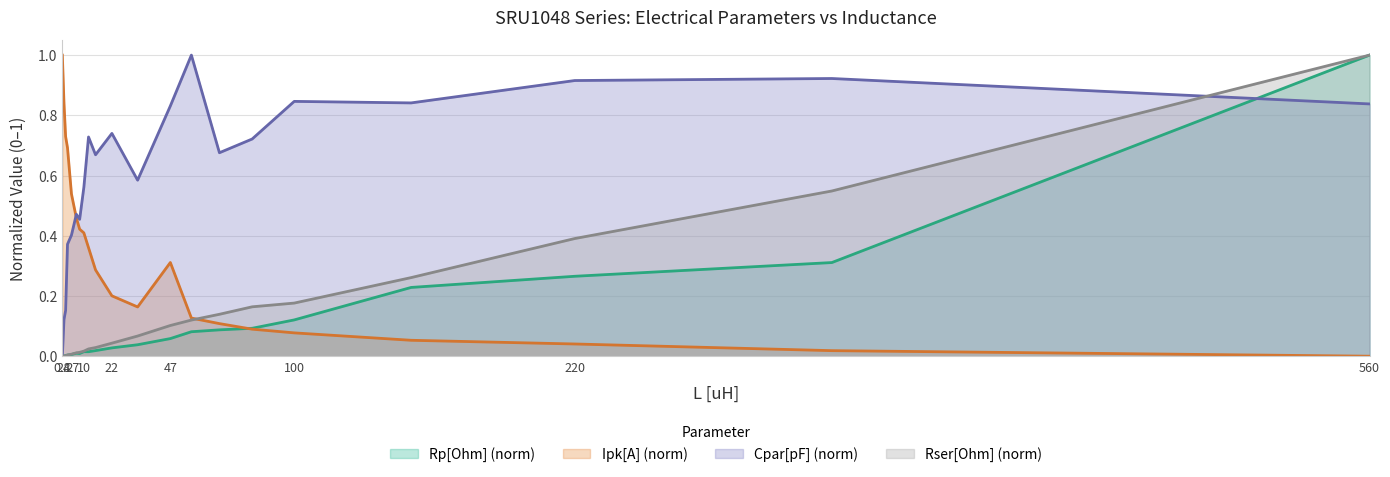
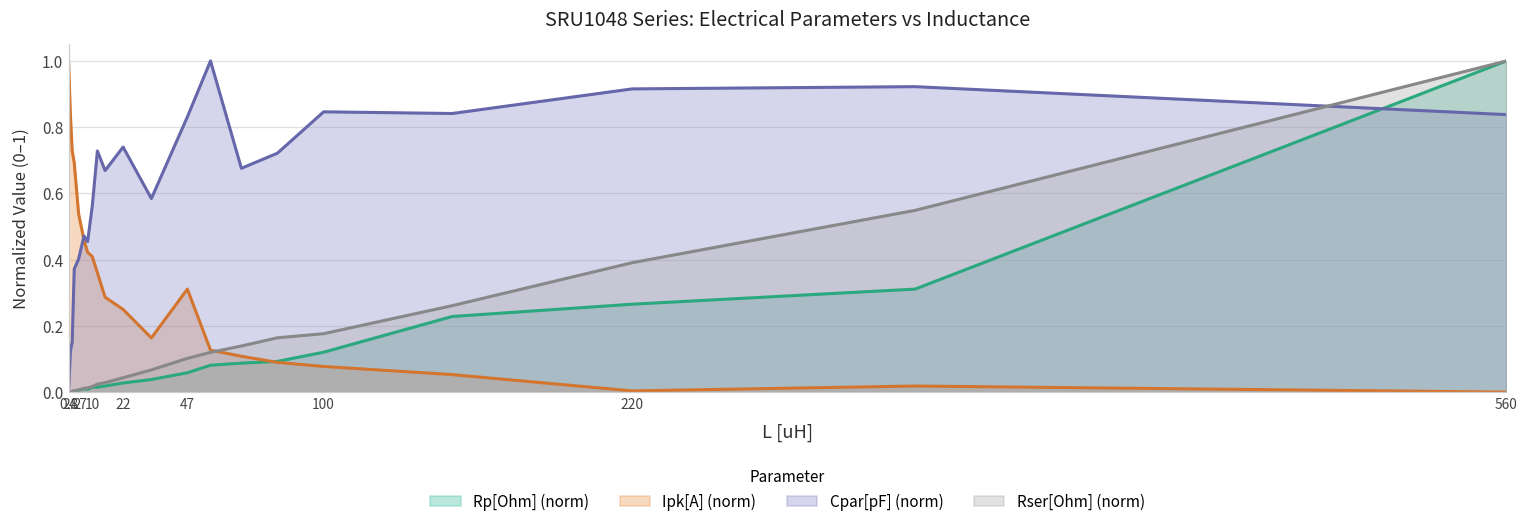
Ipk[A] (norm), 22: 0.20 -> 0.25
Ipk[A] (norm), 220: 0.04 -> 0.00
